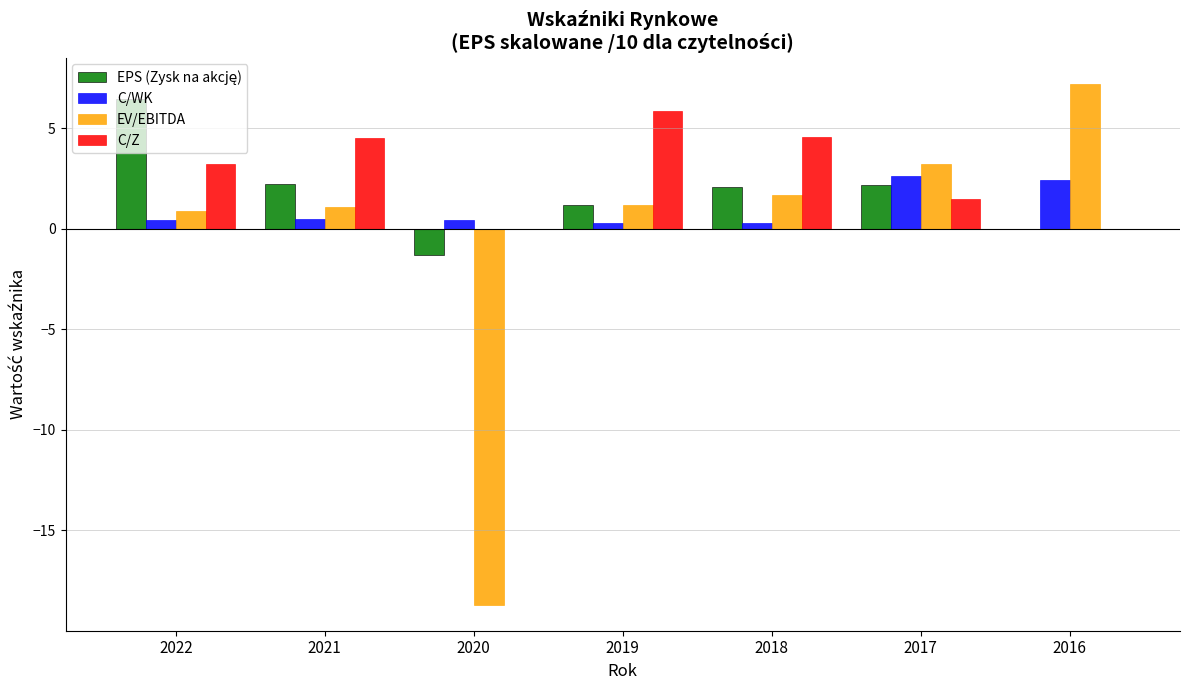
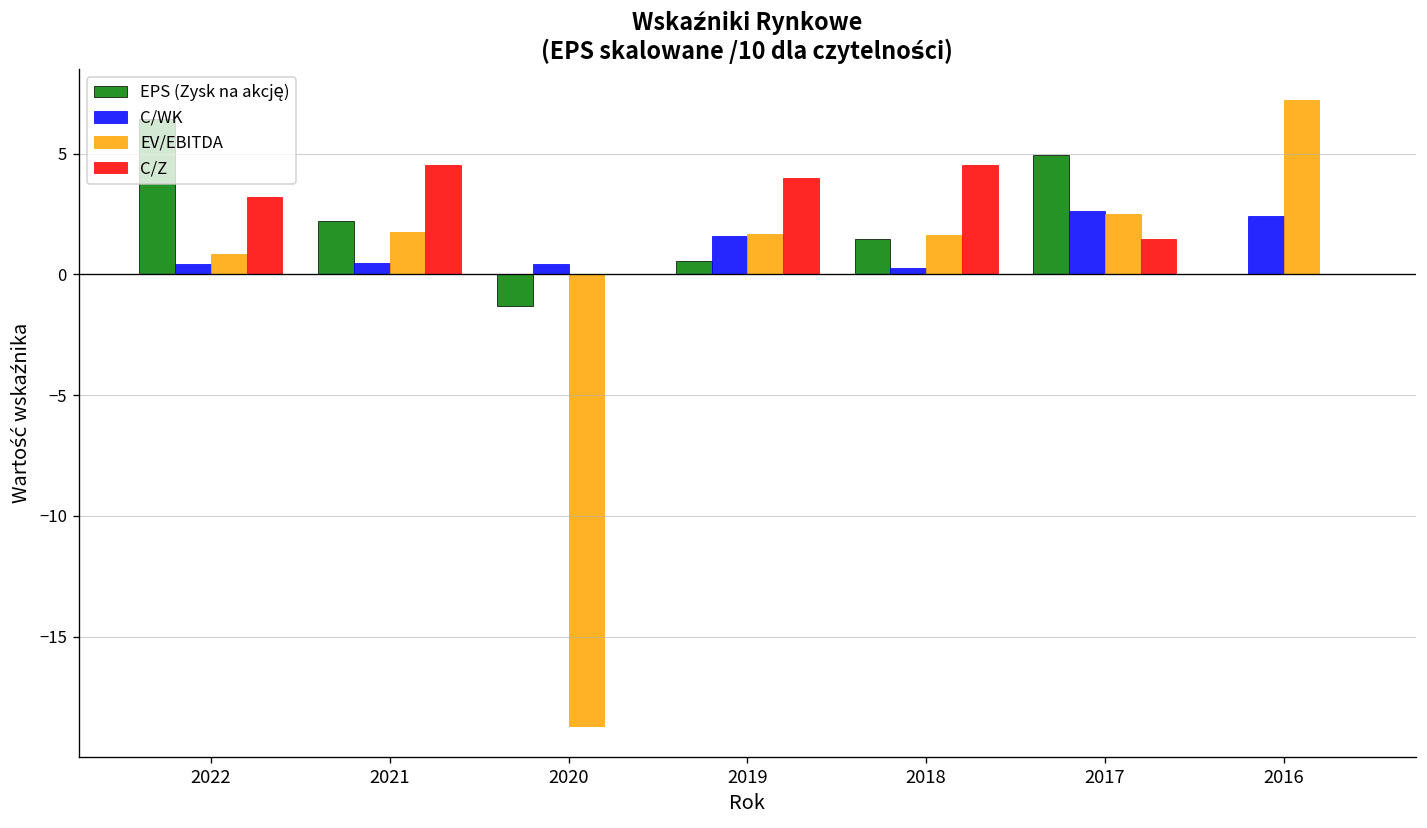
EV/EBITDA, 2021: 1.1 -> 1.8
EPS (Zysk na akcję), 2019: 1.2 -> 0.5
C/WK, 2019: 0.3 -> 1.6
EV/EBITDA, 2019: 1.2 -> 1.7
C/Z, 2019: 5.9 -> 4.0
EPS (Zysk na akcję), 2018: 2.1 -> 1.5
EPS (Zysk na akcję), 2017: 2.2 -> 5.0
EV/EBITDA, 2017: 3.2 -> 2.5
